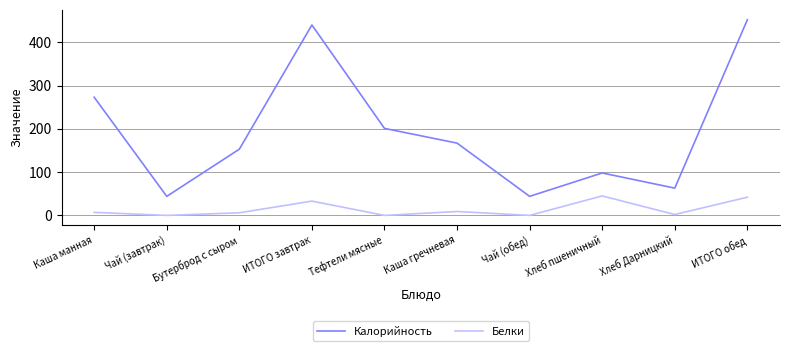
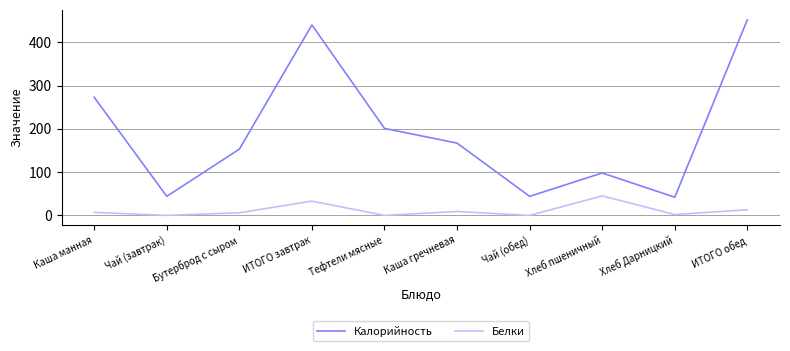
Калорийность, Хлеб Дарницкий: 60 -> 40
Белки, ИТОГО обед: 40 -> 10
